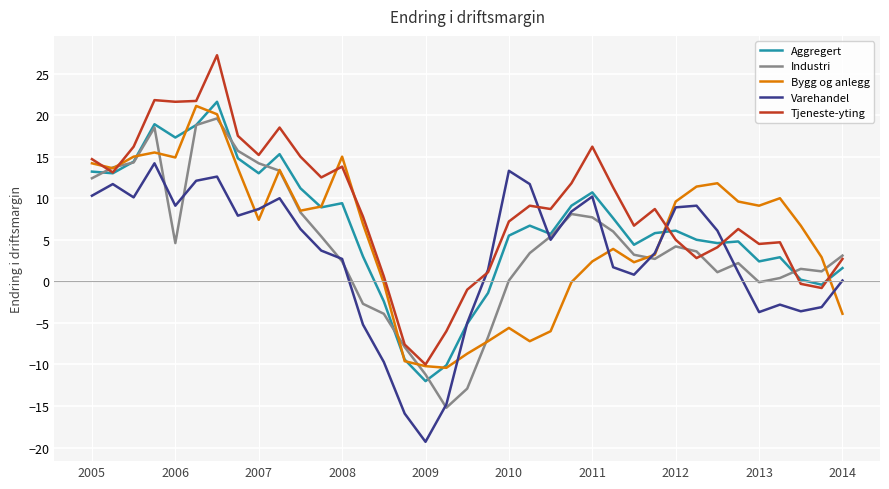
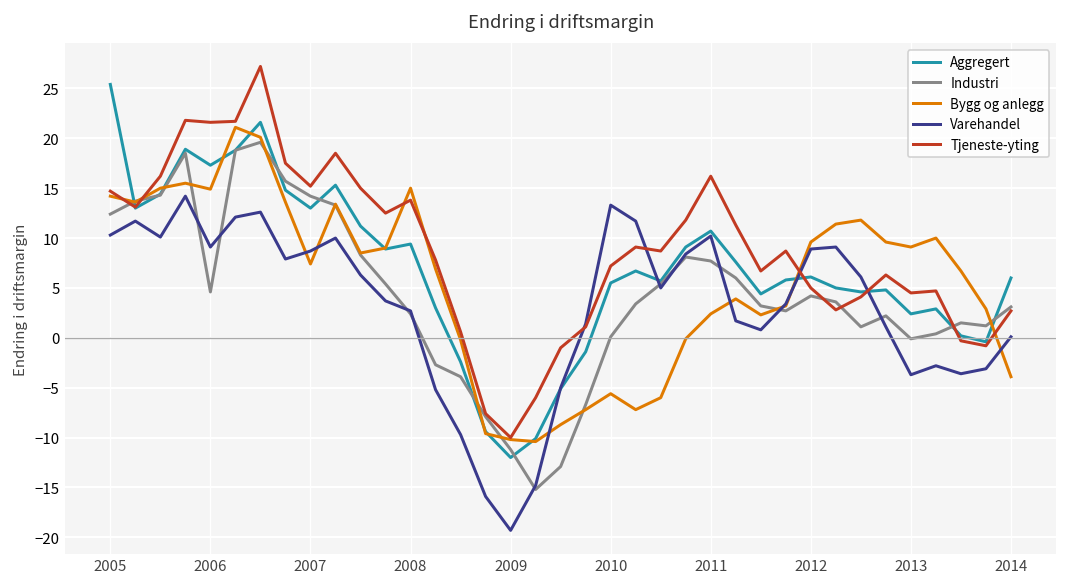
Aggregert, 2005: 13 -> 25
Aggregert, 2014: 2 -> 6
